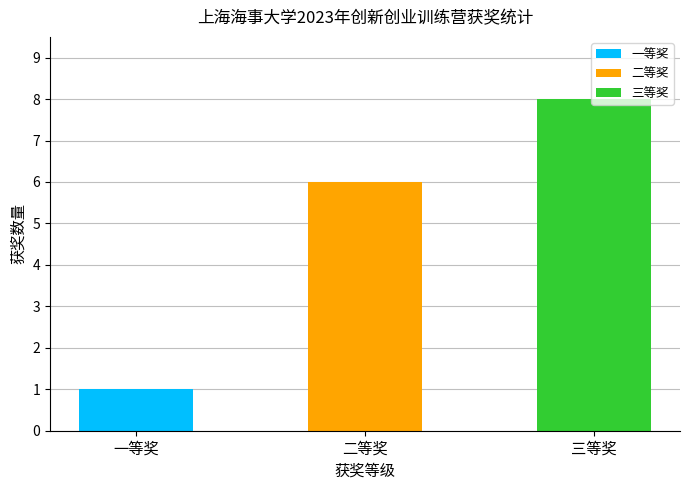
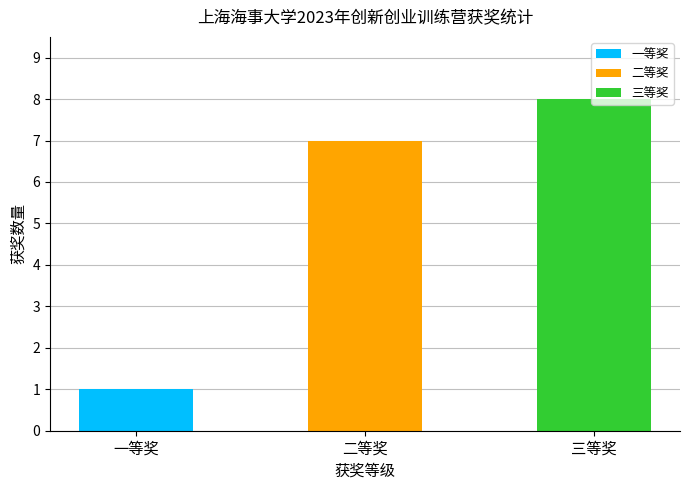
二等奖: 6 -> 7
